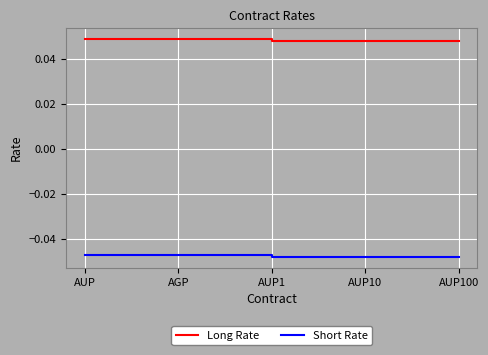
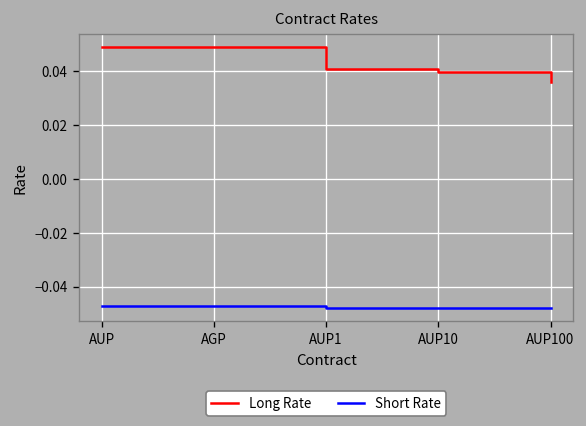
Long Rate, AUP1: 0.048 -> 0.041
Long Rate, AUP10: 0.048 -> 0.040
Long Rate, AUP100: 0.048 -> 0.036
